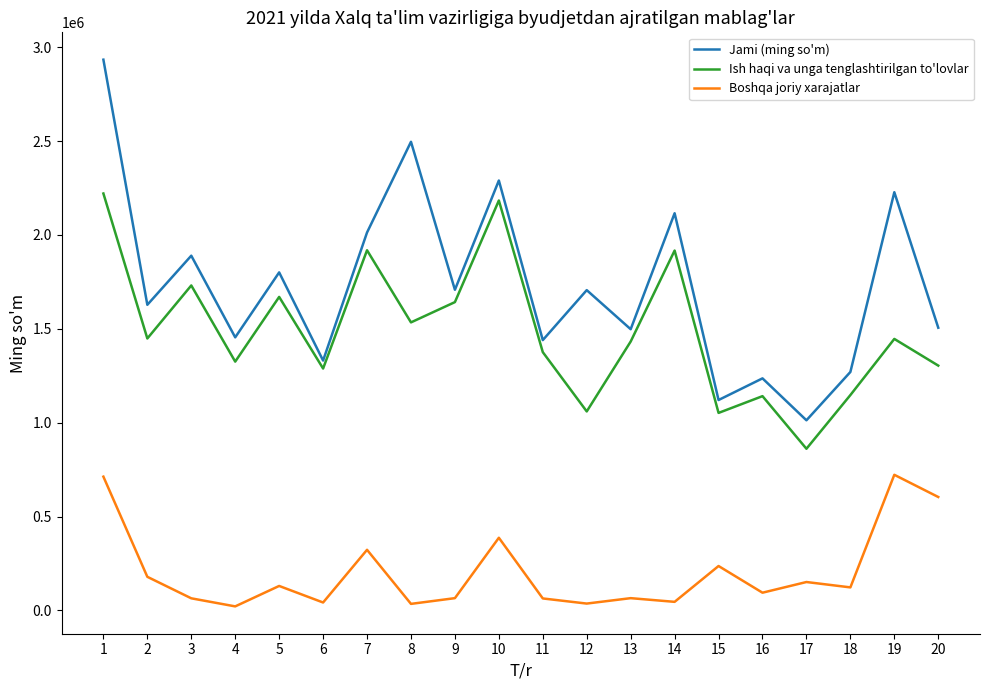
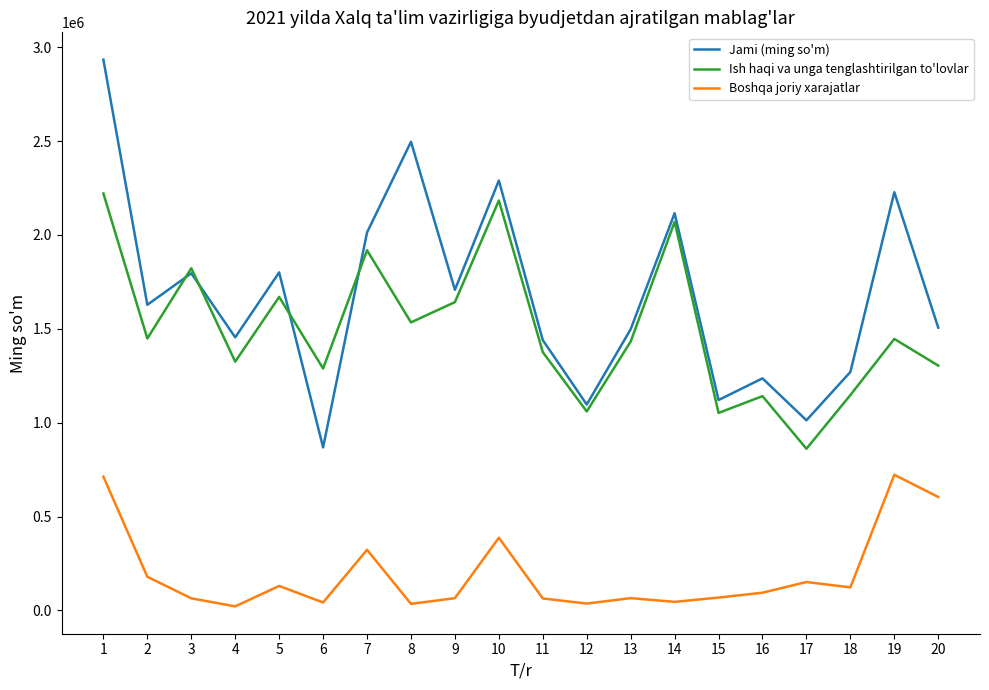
Jami (ming so'm), 3: 1890000 -> 1800000
Ish haqi va unga tenglashtirilgan to'lovlar, 3: 1730000 -> 1820000
Jami (ming so'm), 6: 1330000 -> 870000
Jami (ming so'm), 12: 1710000 -> 1100000
Ish haqi va unga tenglashtirilgan to'lovlar, 14: 1920000 -> 2070000
Boshqa joriy xarajatlar, 15: 240000 -> 70000
